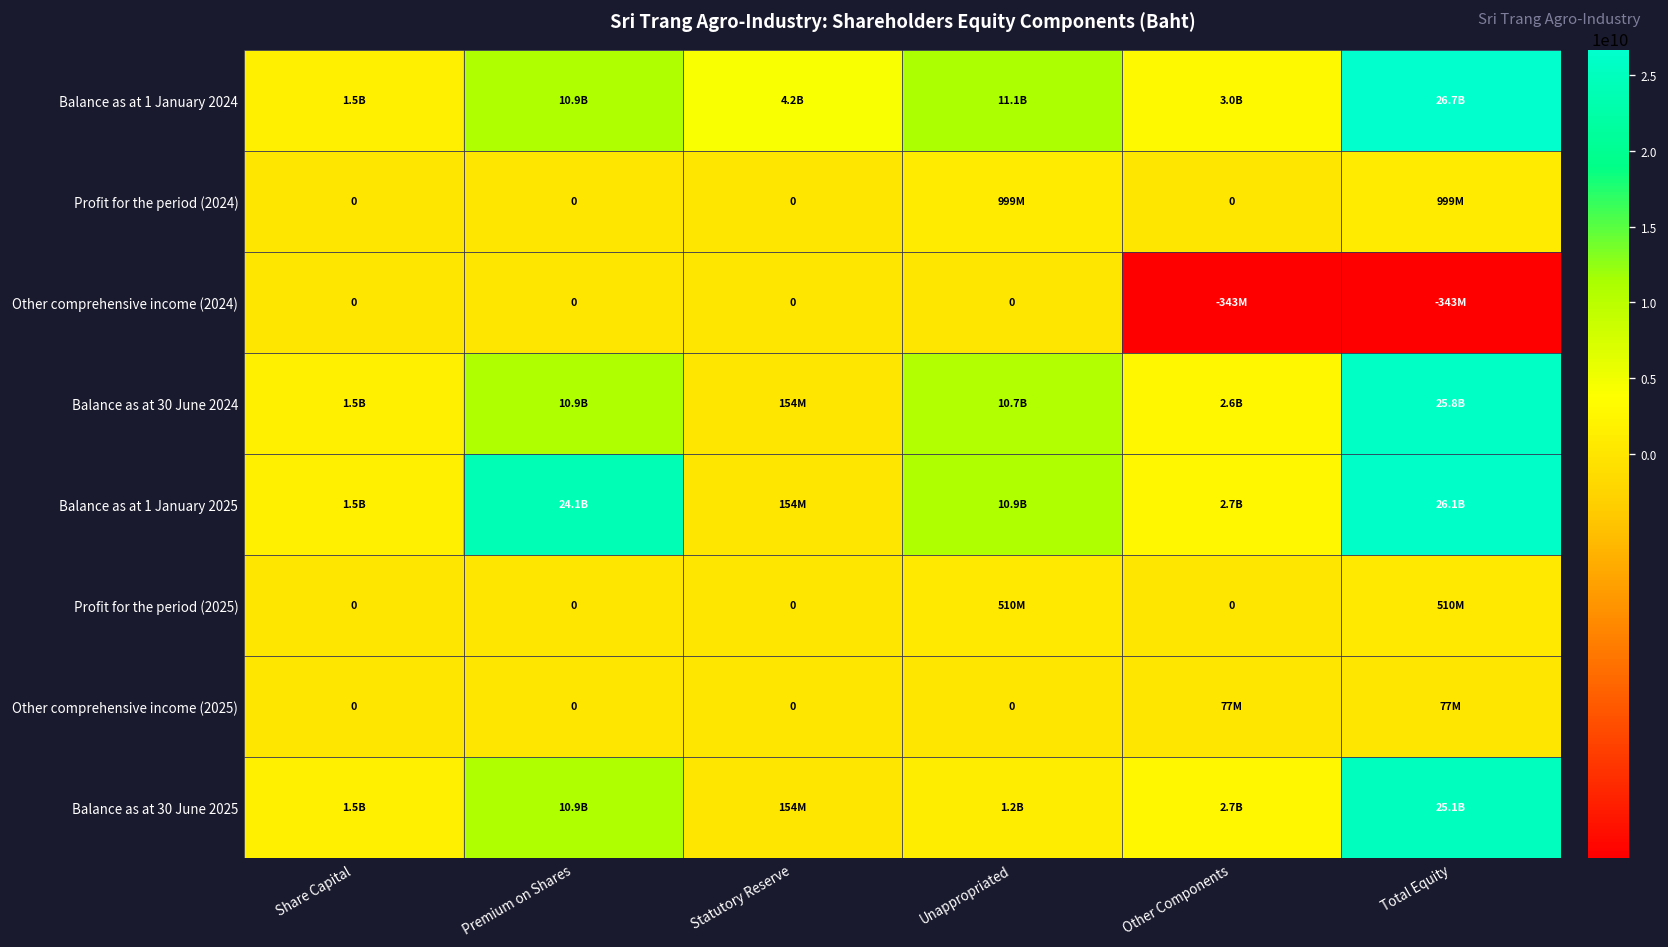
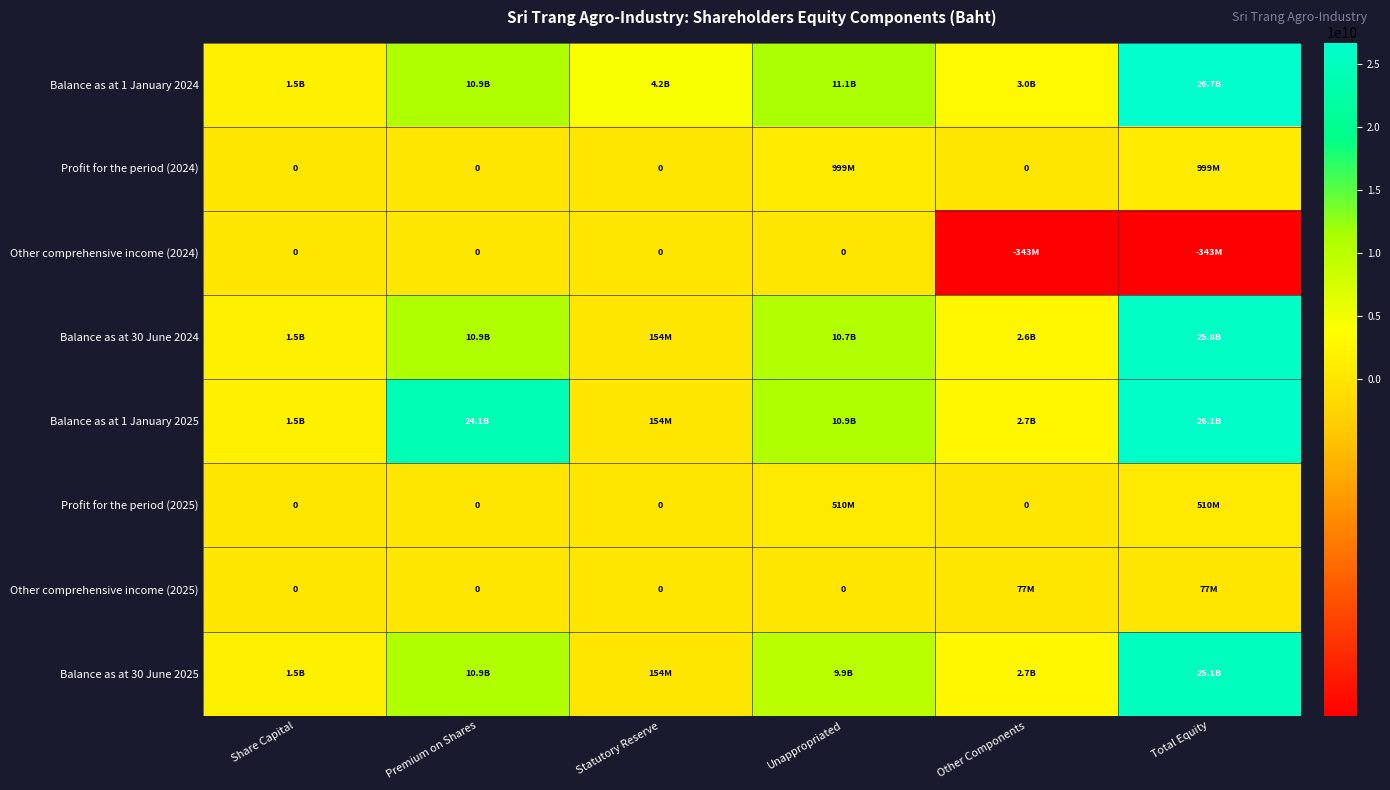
Balance as at 30 June 2025, Unappropriated: 1.2B -> 9.9B
